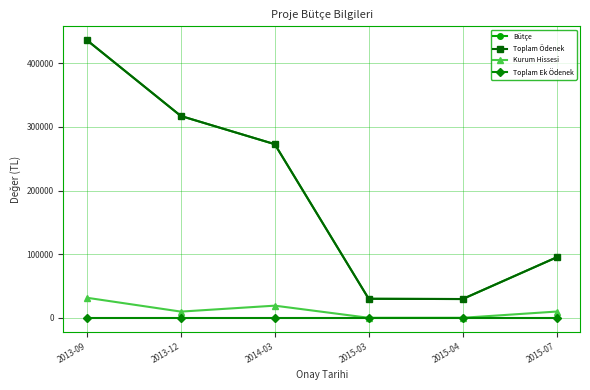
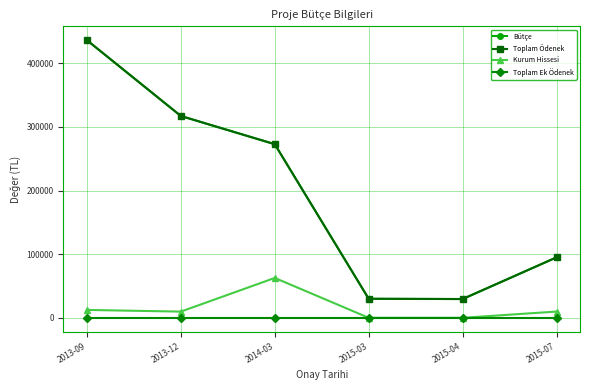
Kurum Hissesi, 2013-09: 30000 -> 10000
Kurum Hissesi, 2014-03: 20000 -> 60000
